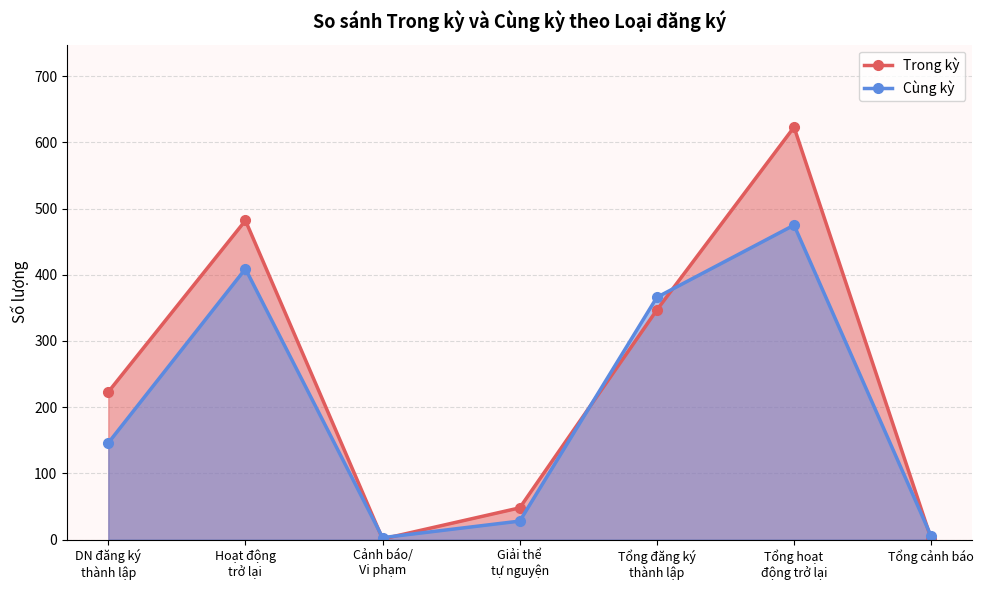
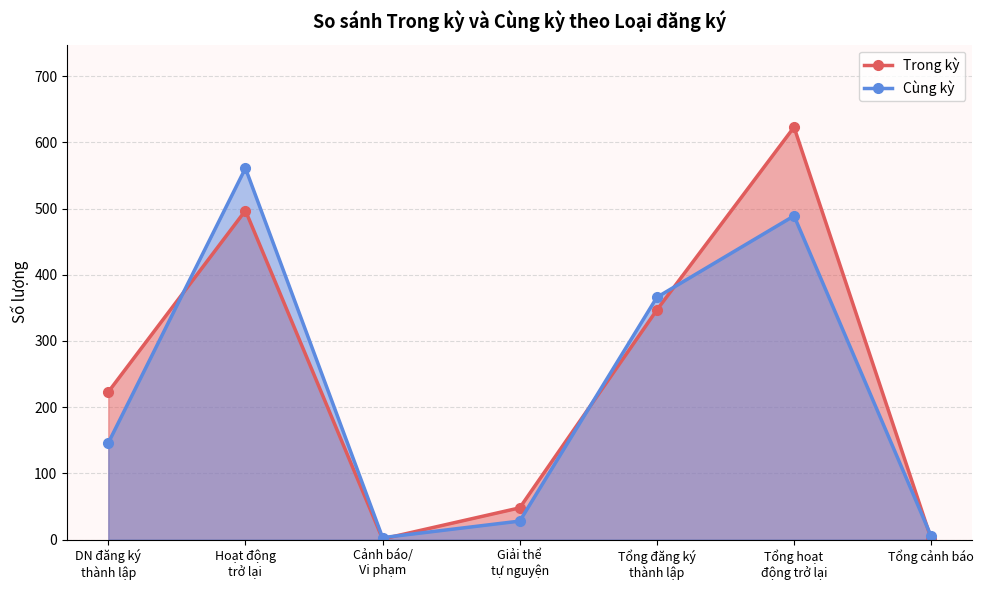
Trong kỳ, Hoạt động trở lại: 480 -> 500
Cùng kỳ, Hoạt động trở lại: 410 -> 560
Cùng kỳ, Tổng hoạt động trở lại: 480 -> 490
